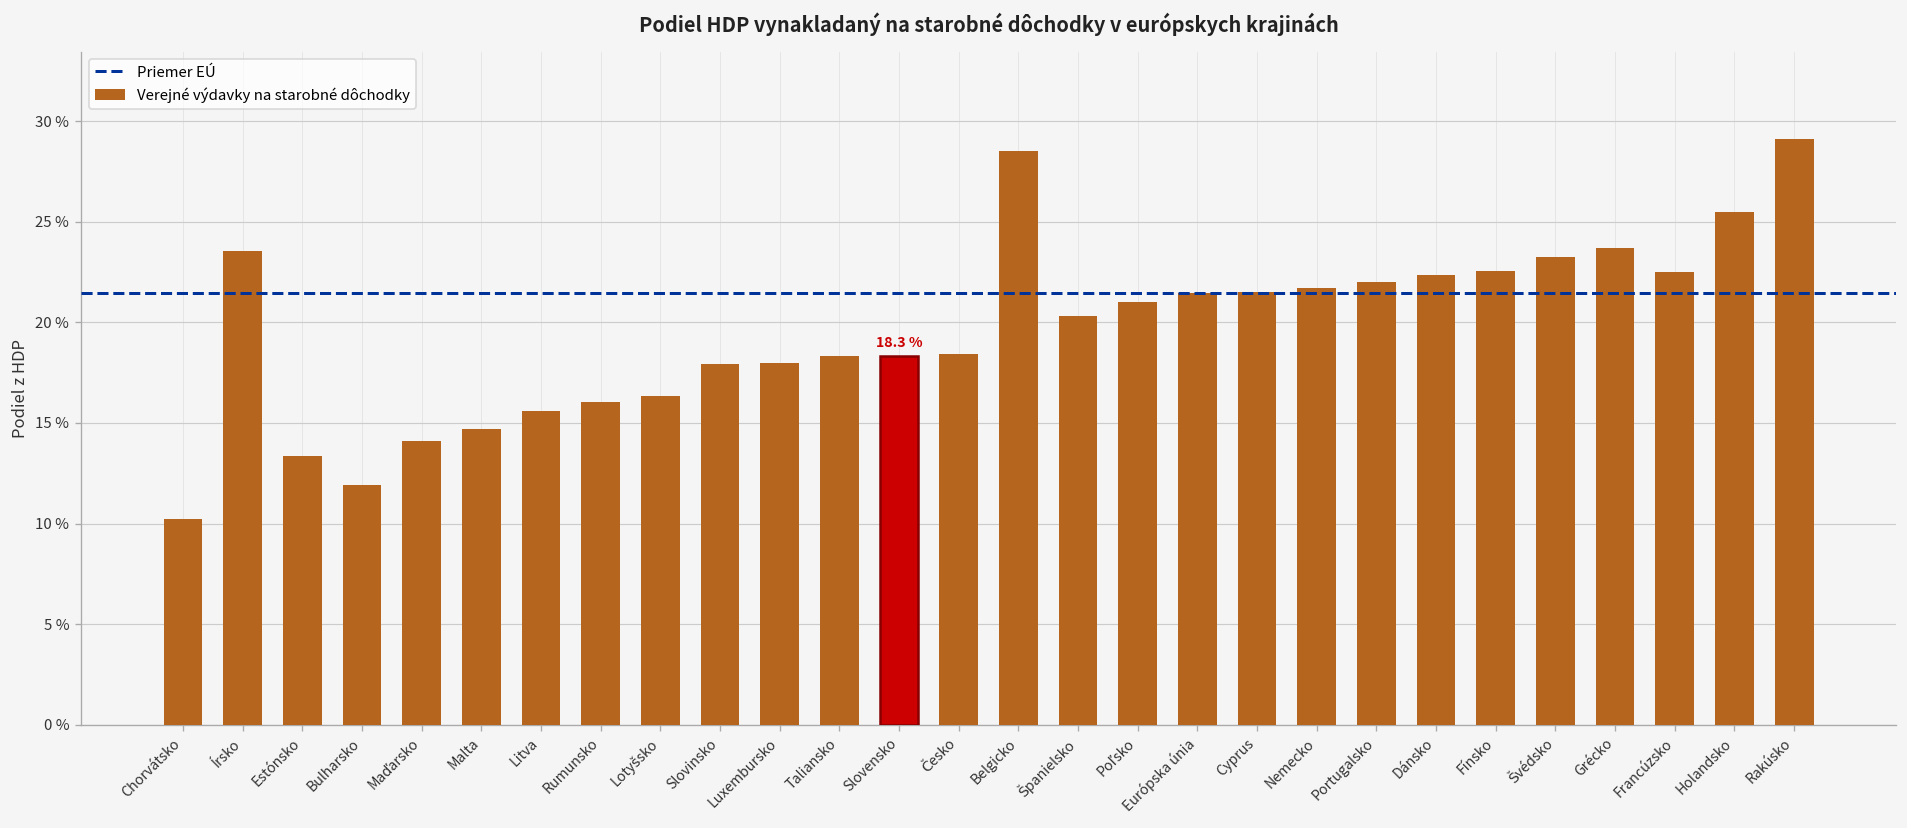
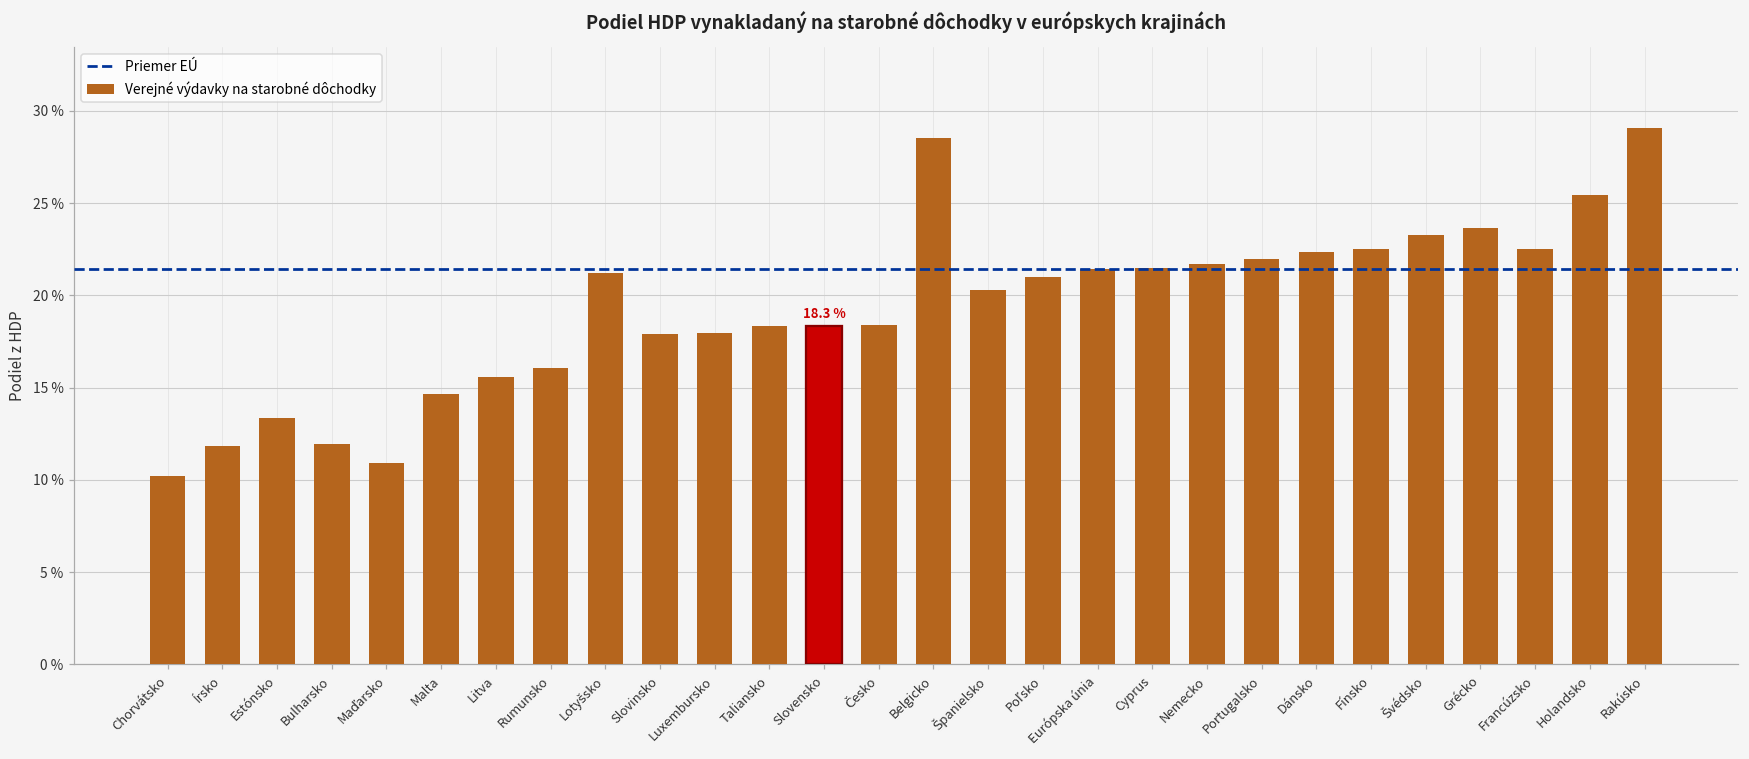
Írsko: 23.5 % -> 11.8 %
Maďarsko: 14.1 % -> 10.9 %
Lotyšsko: 16.4 % -> 21.2 %
